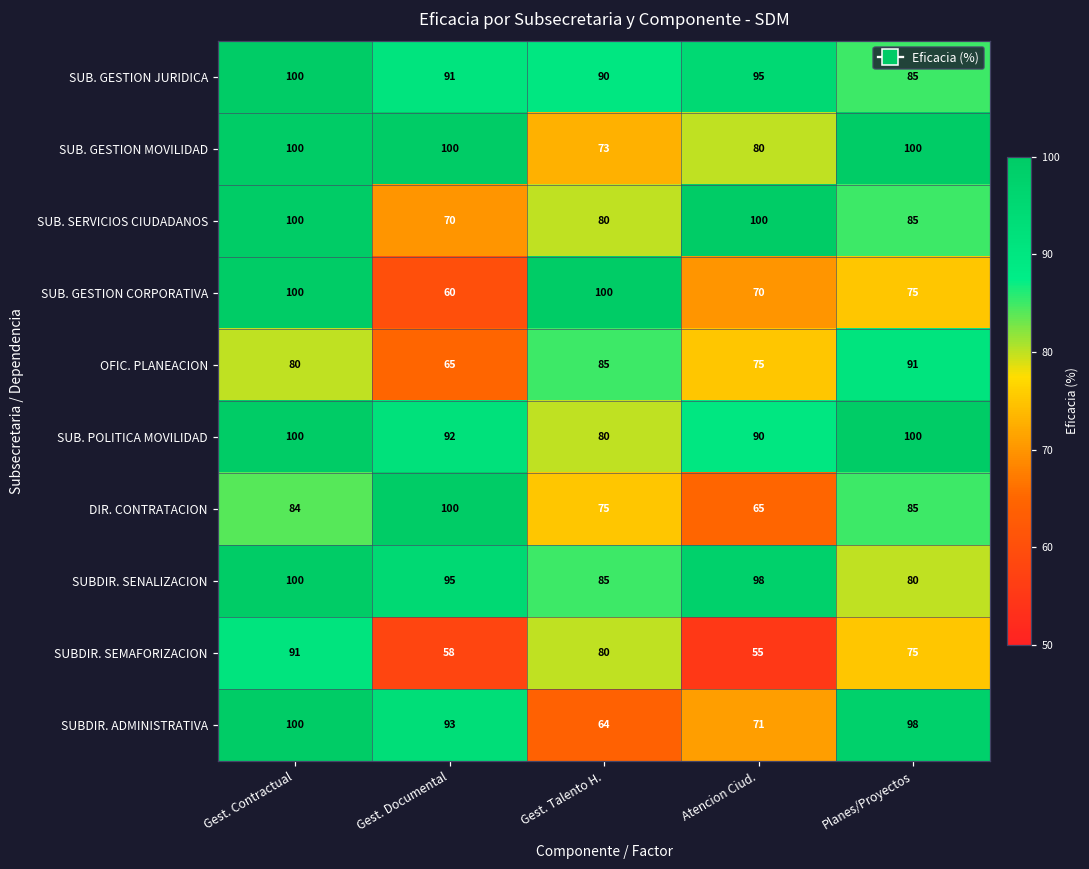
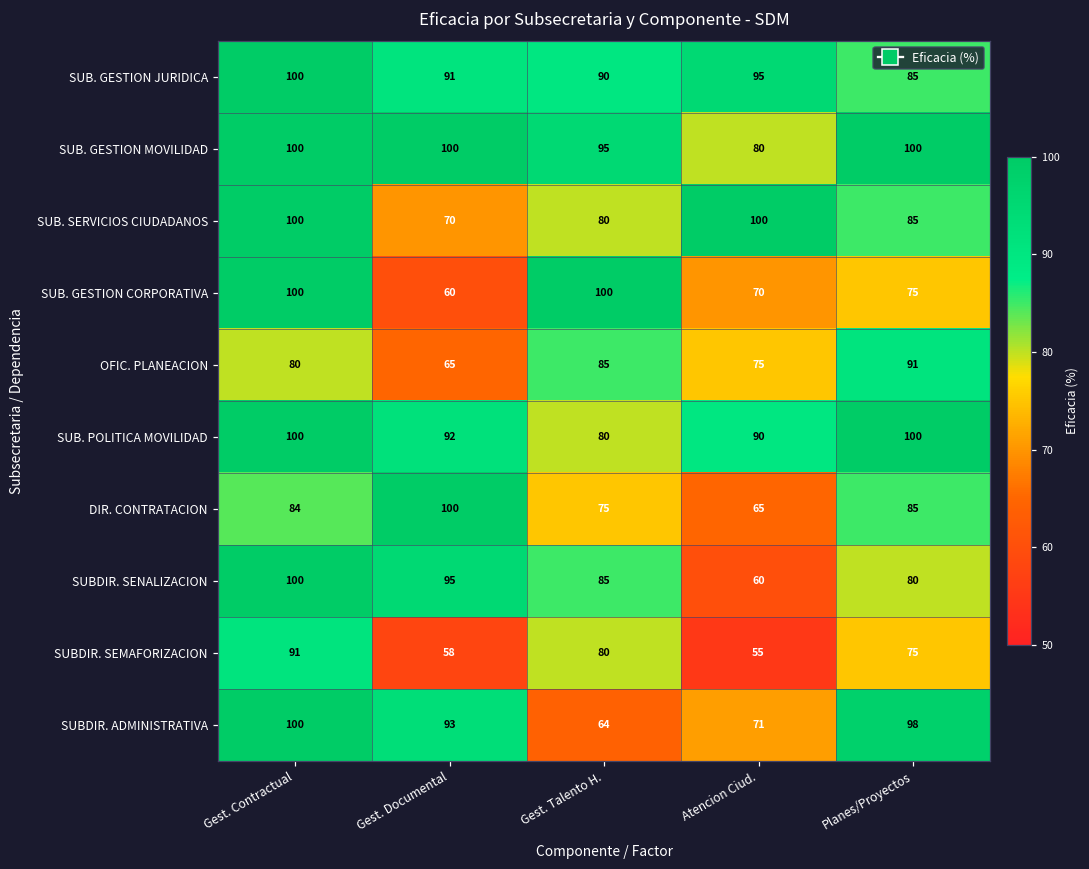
SUB. GESTION MOVILIDAD, Gest. Talento H.: 73 -> 95
SUBDIR. SENALIZACION, Atencion Ciud.: 98 -> 60
